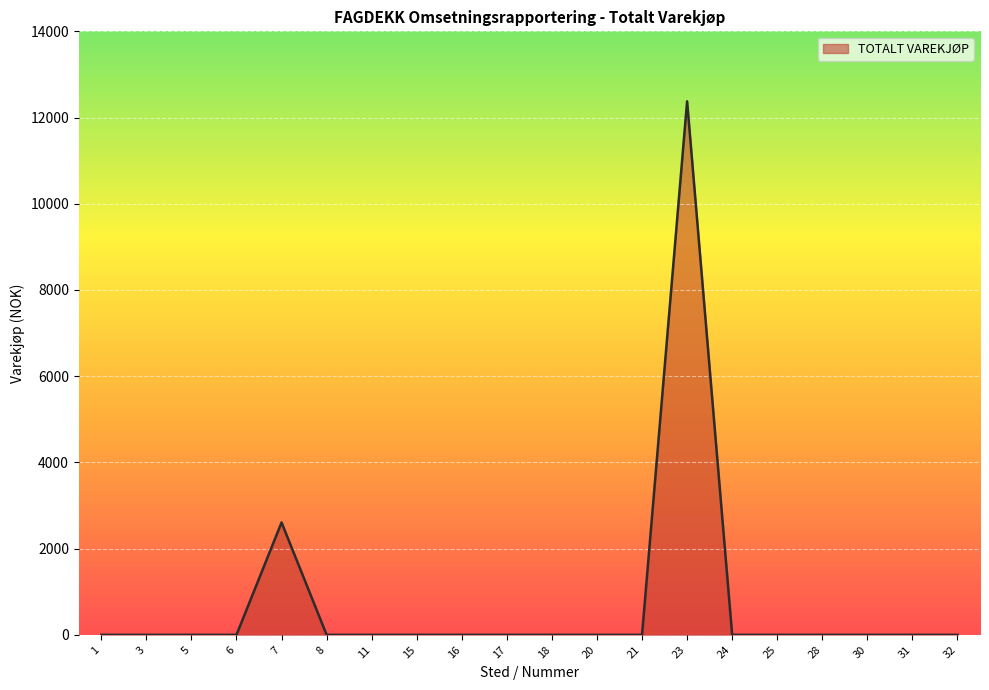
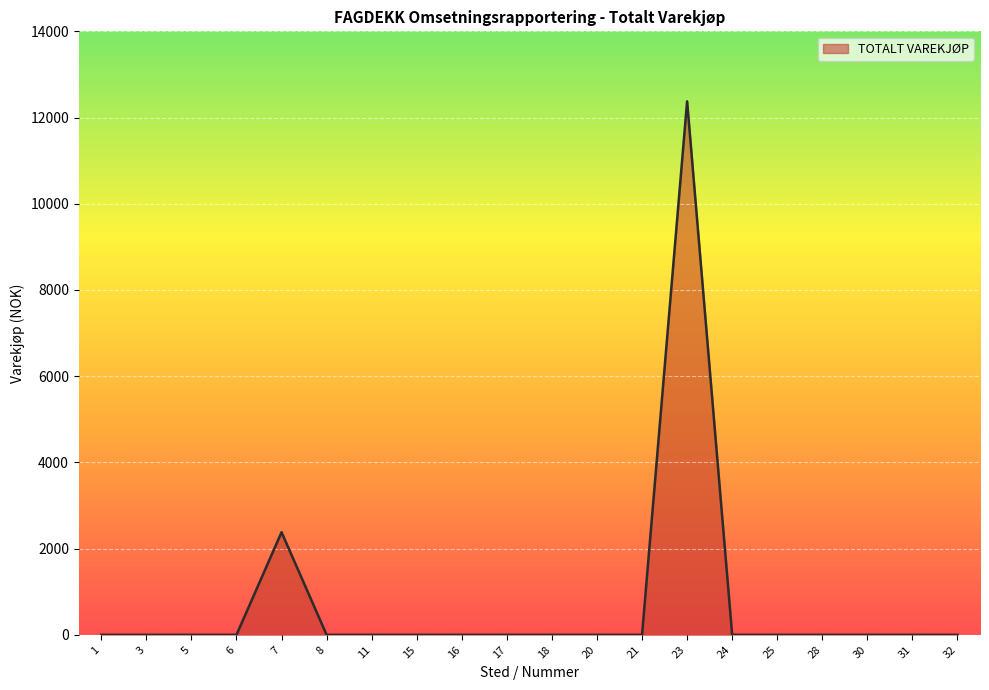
7: 2600 -> 2400
